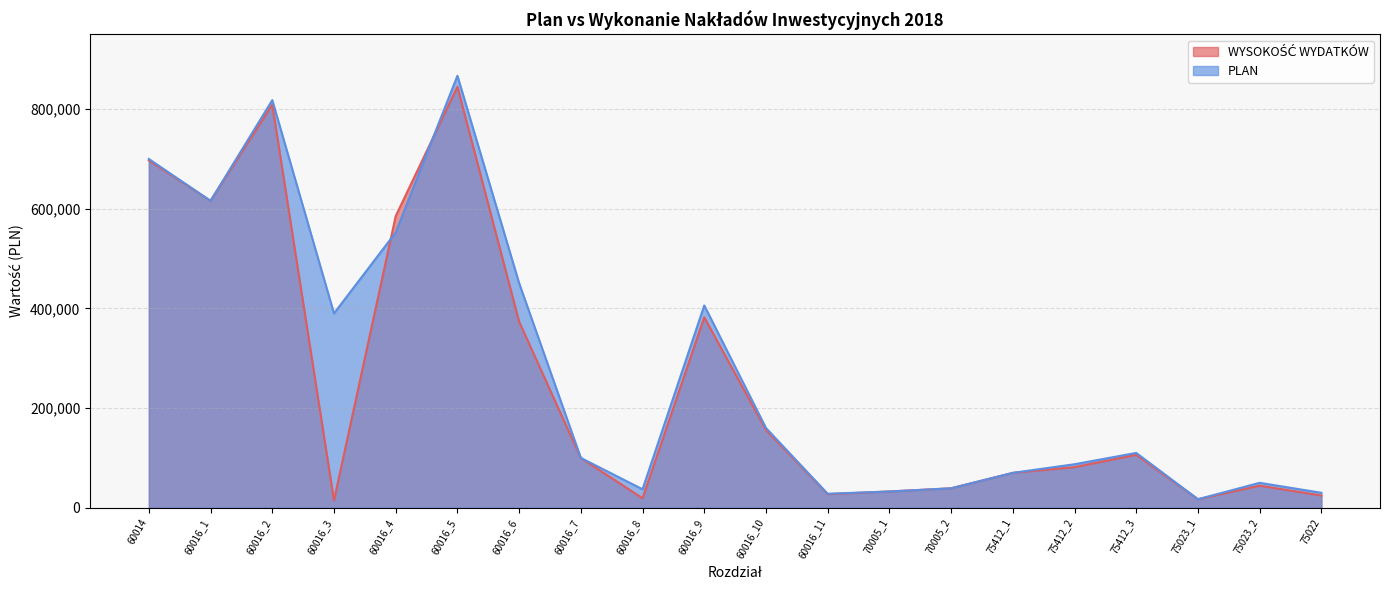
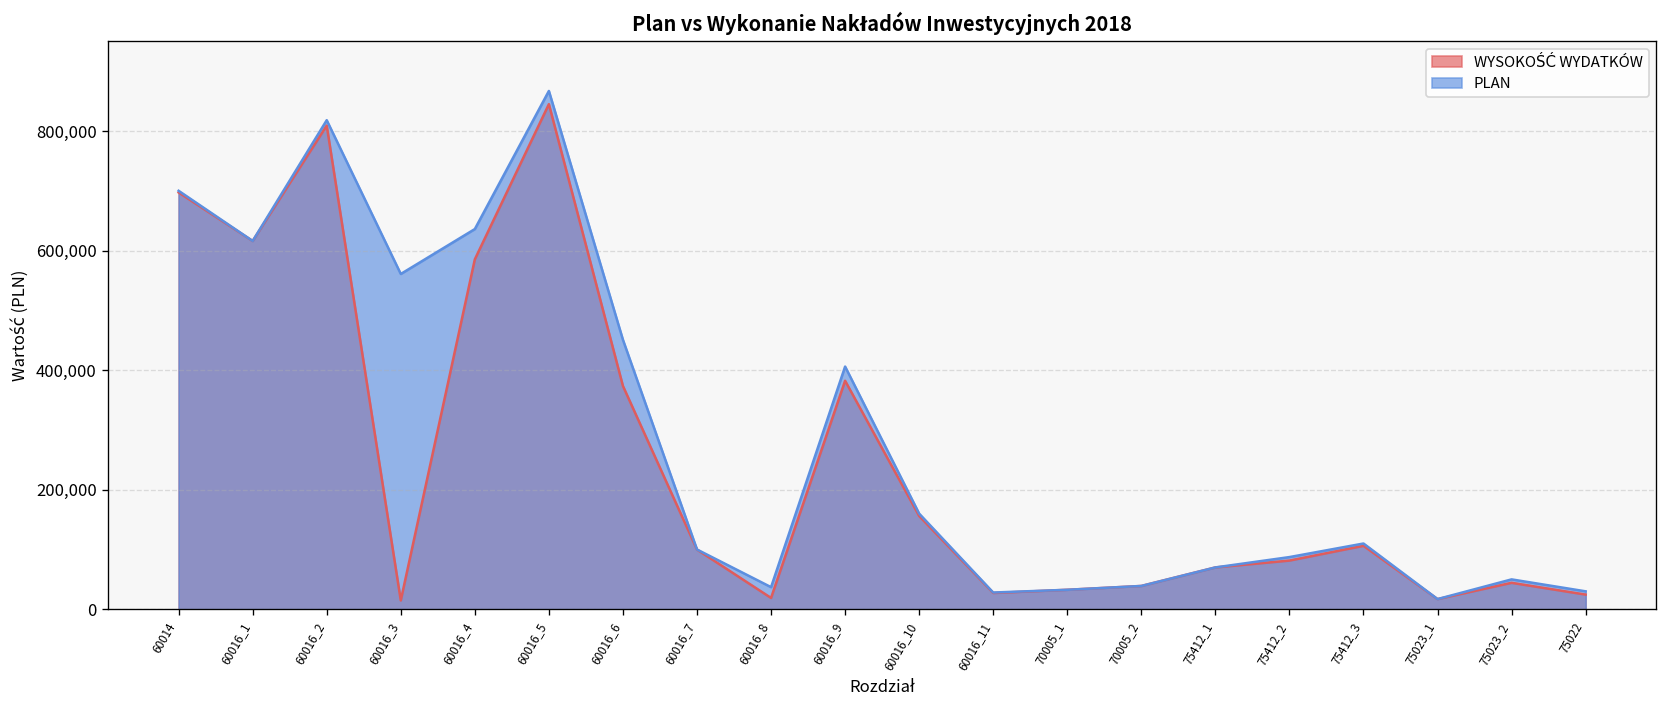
PLAN, 60016_3: 390,000 -> 560,000
PLAN, 60016_4: 550,000 -> 640,000
